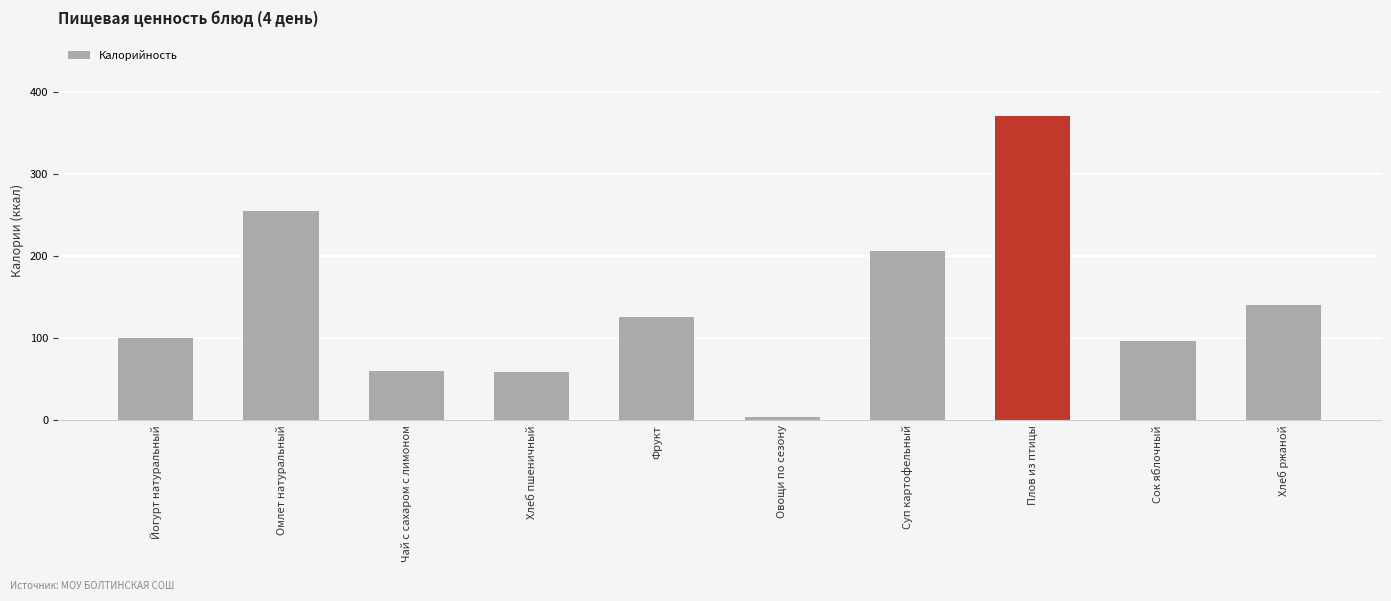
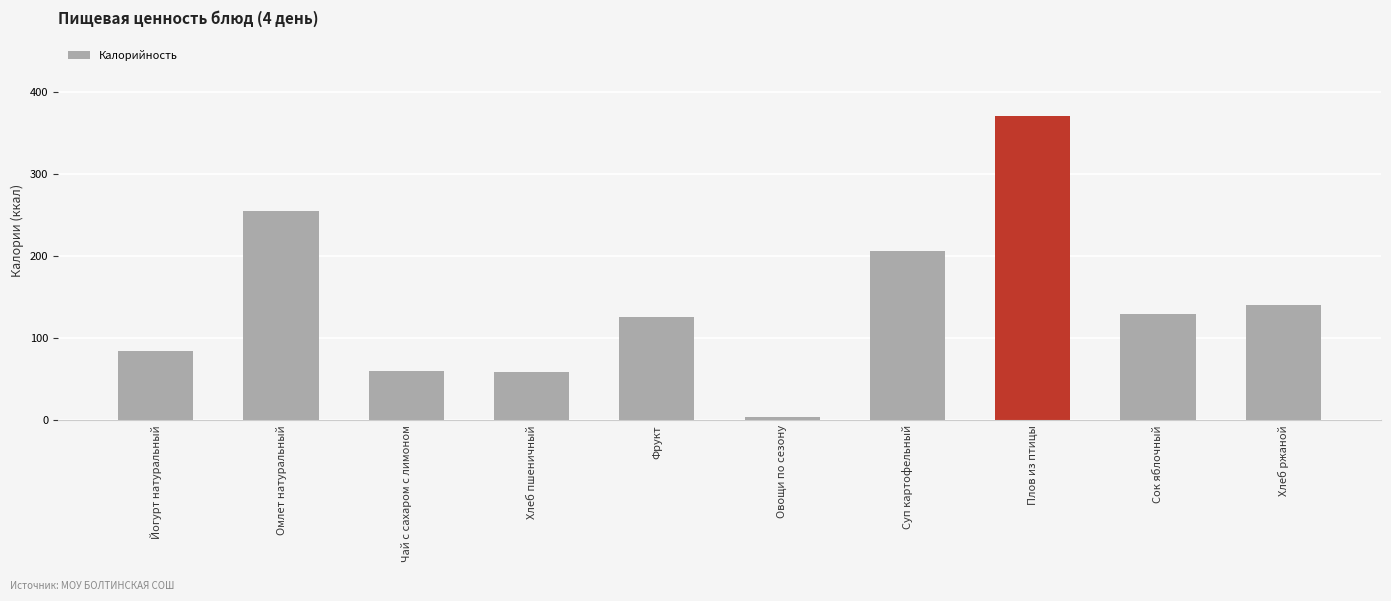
Йогурт натуральный: 100 -> 80
Сок яблочный: 100 -> 130
